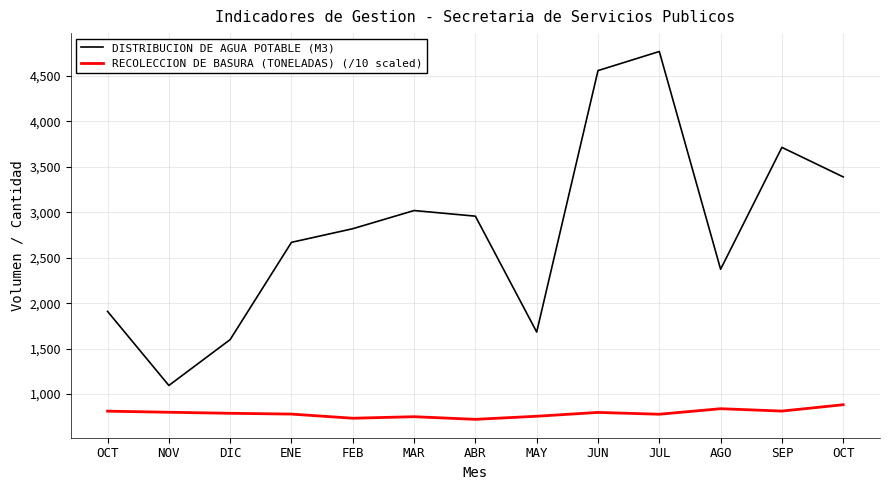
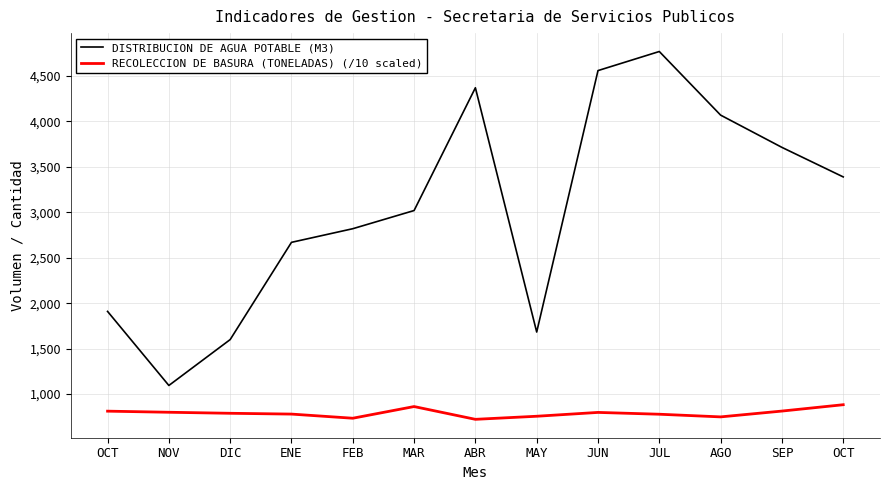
RECOLECCION DE BASURA (TONELADAS) (/10 scaled), MAR: 800 -> 900
DISTRIBUCION DE AGUA POTABLE (M3), ABR: 3,000 -> 4,400
DISTRIBUCION DE AGUA POTABLE (M3), AGO: 2,400 -> 4,100
RECOLECCION DE BASURA (TONELADAS) (/10 scaled), AGO: 800 -> 700
